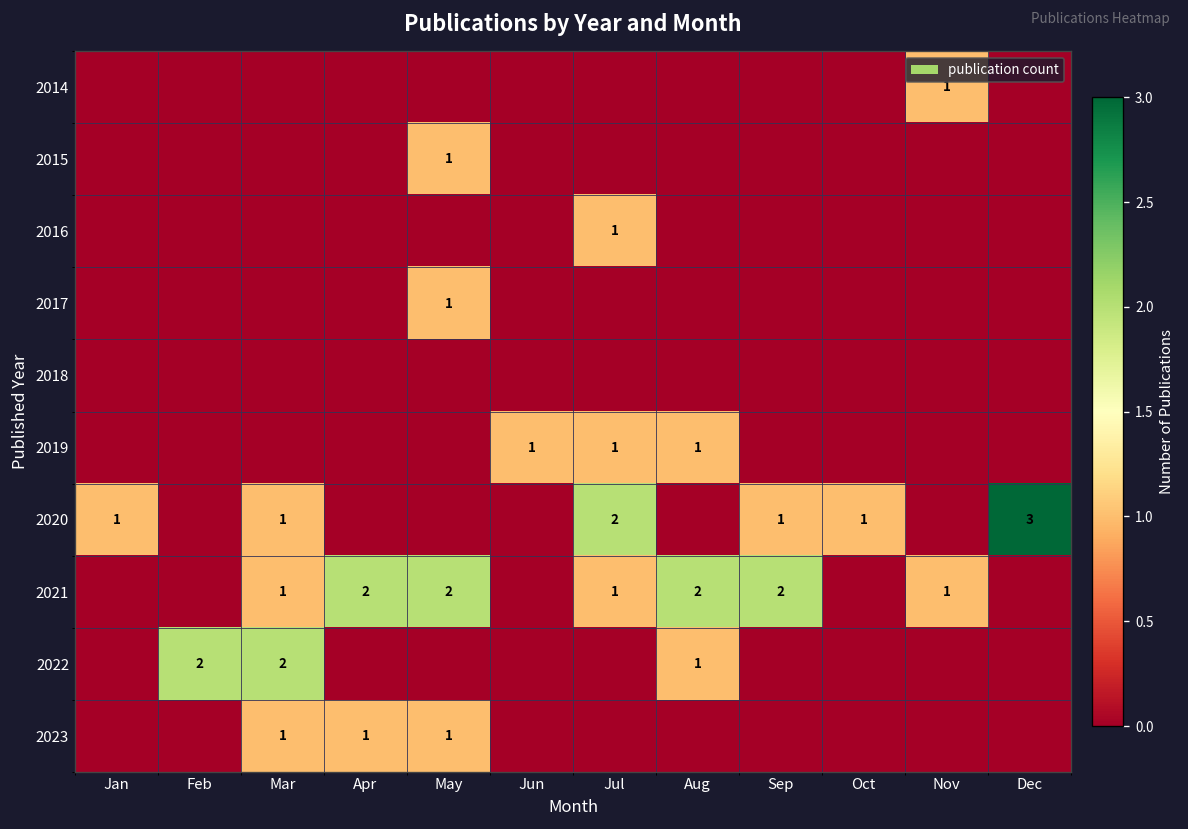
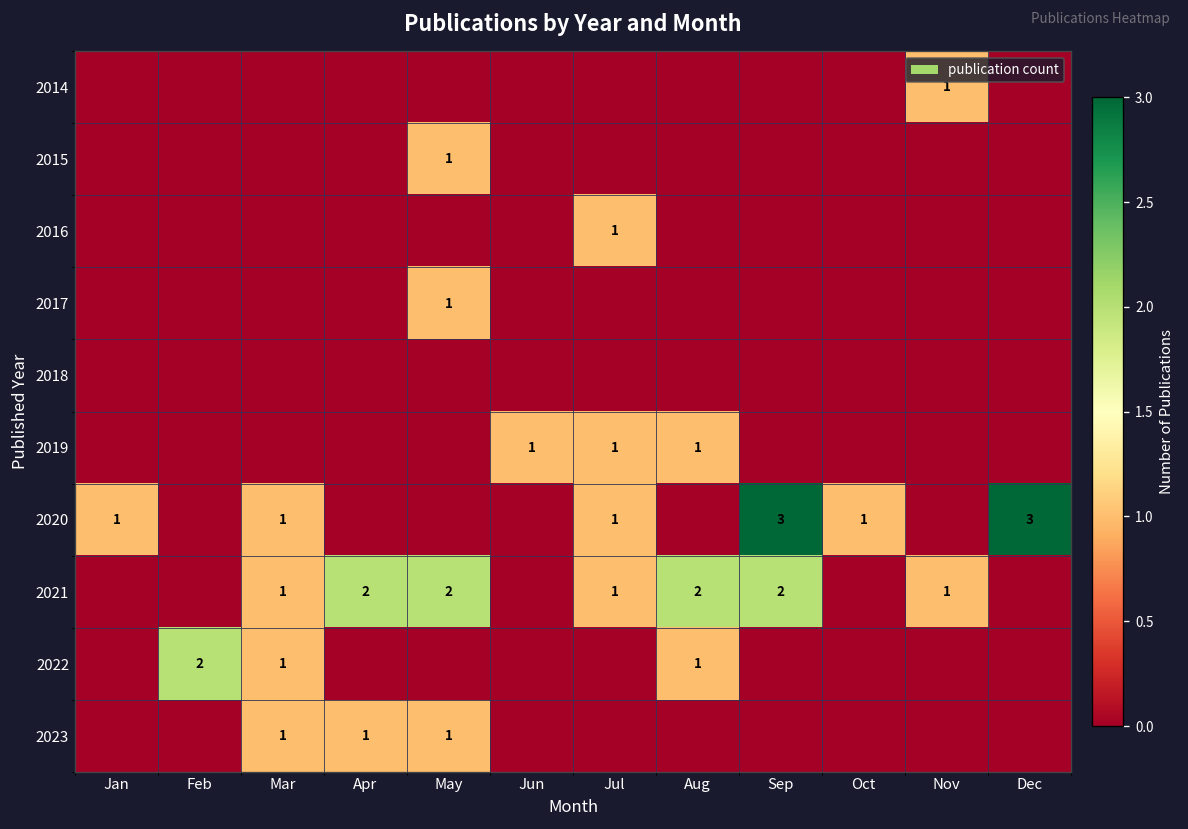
2020, Jul: 2 -> 1
2020, Sep: 1 -> 3
2022, Mar: 2 -> 1
